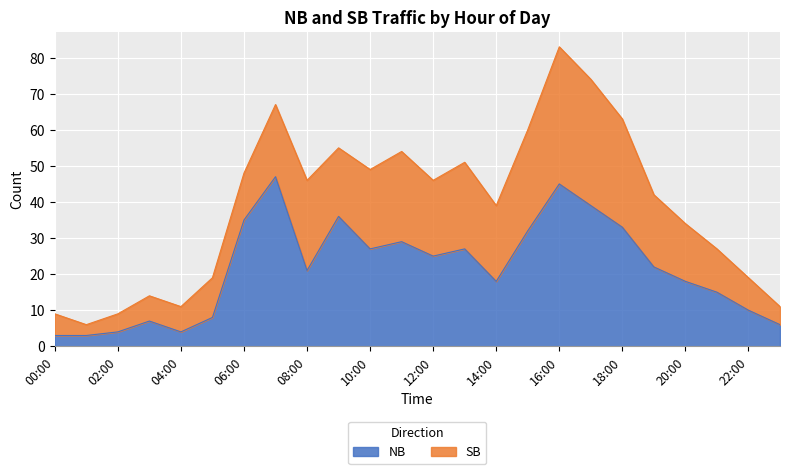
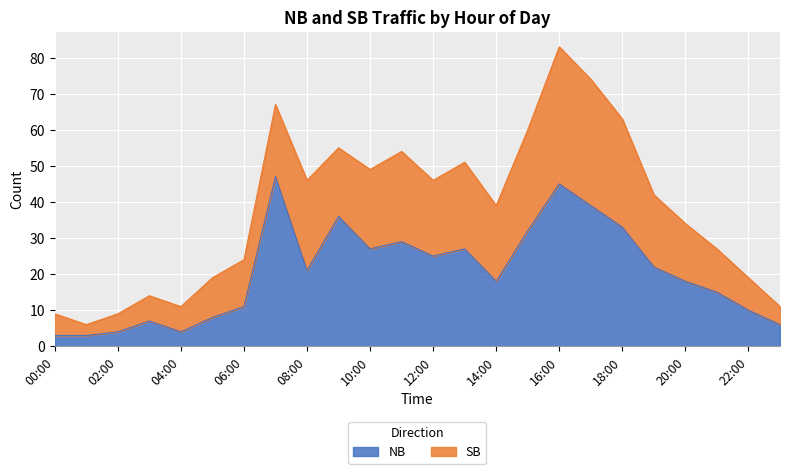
NB, 06:00: 35 -> 11
